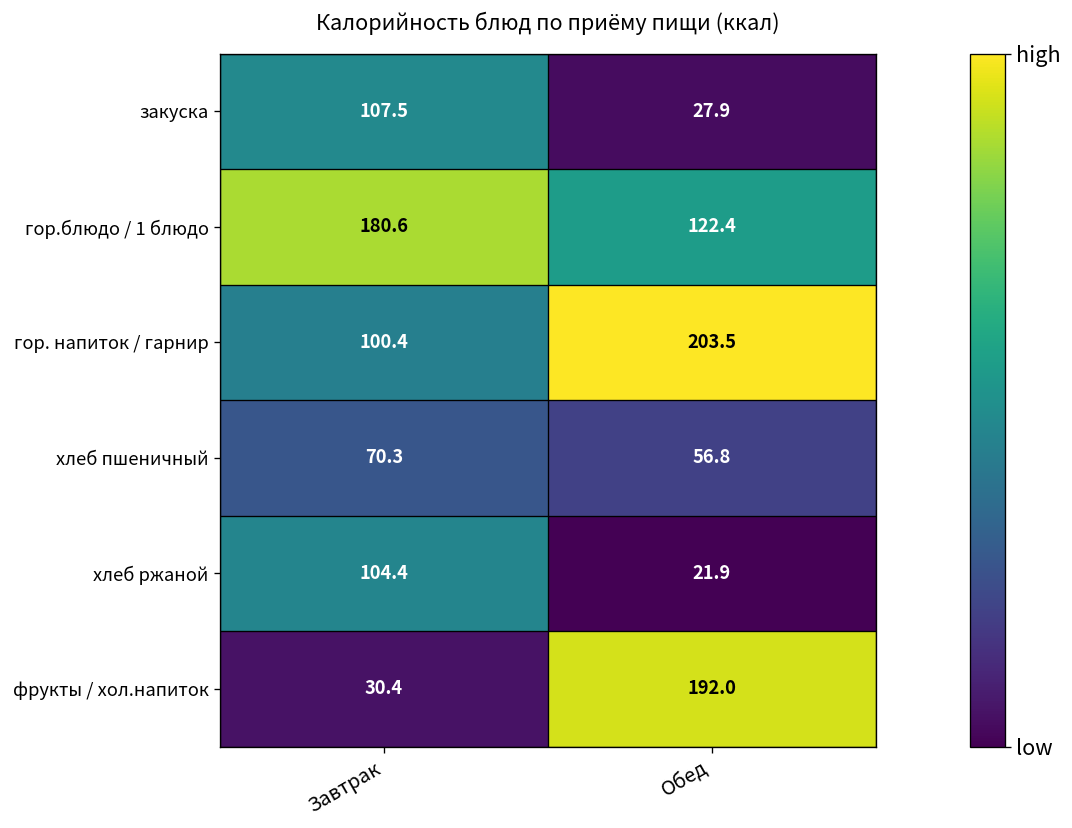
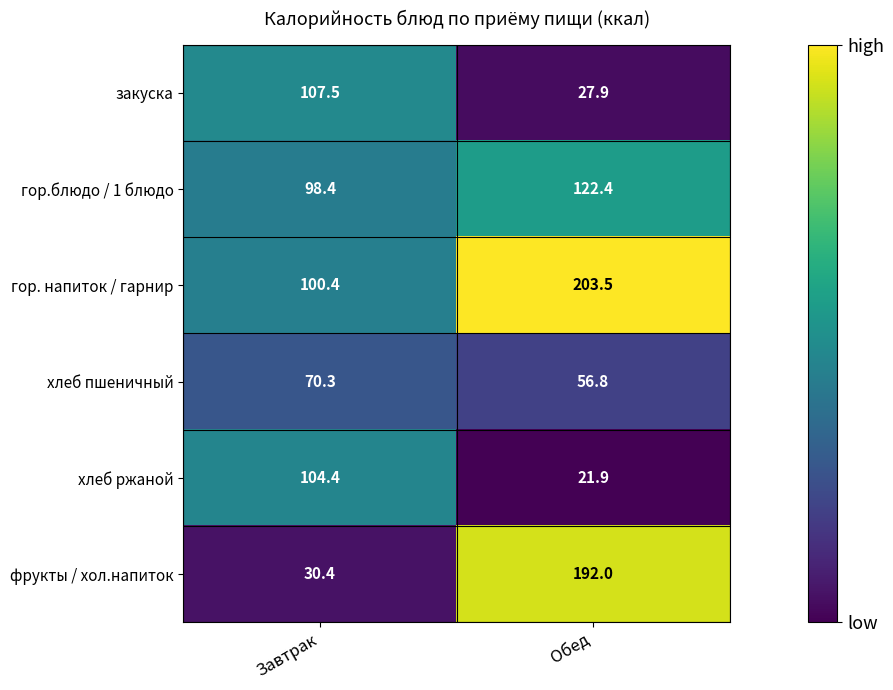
гор.блюдо / 1 блюдо, Завтрак: 180.6 -> 98.4
